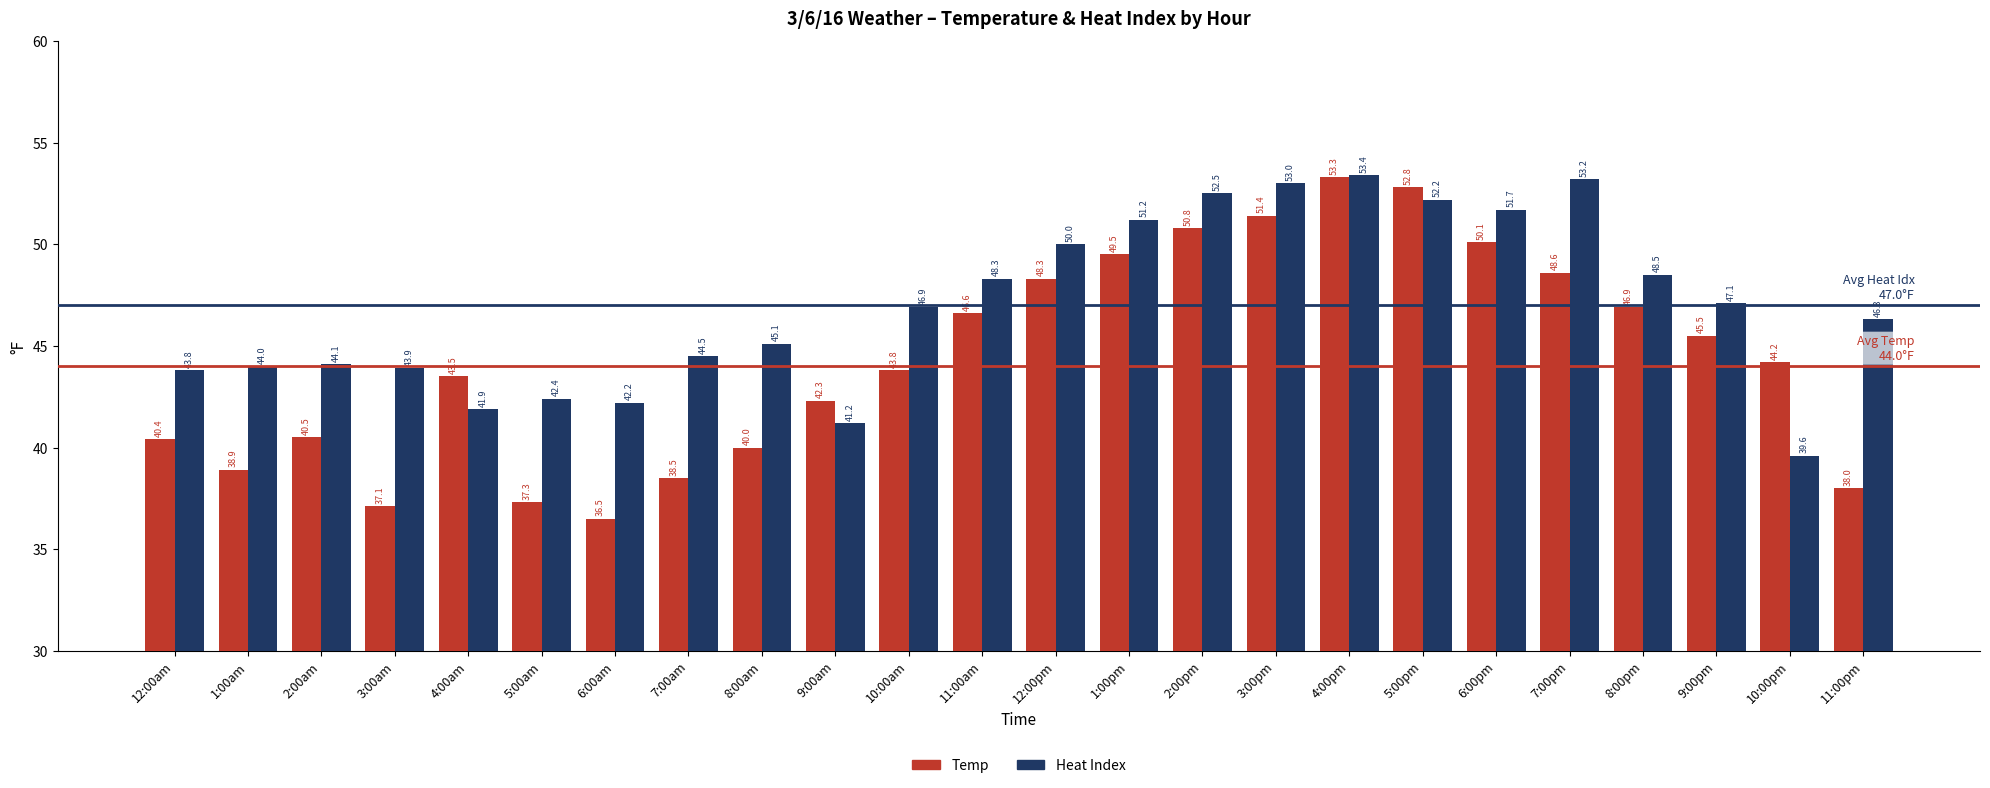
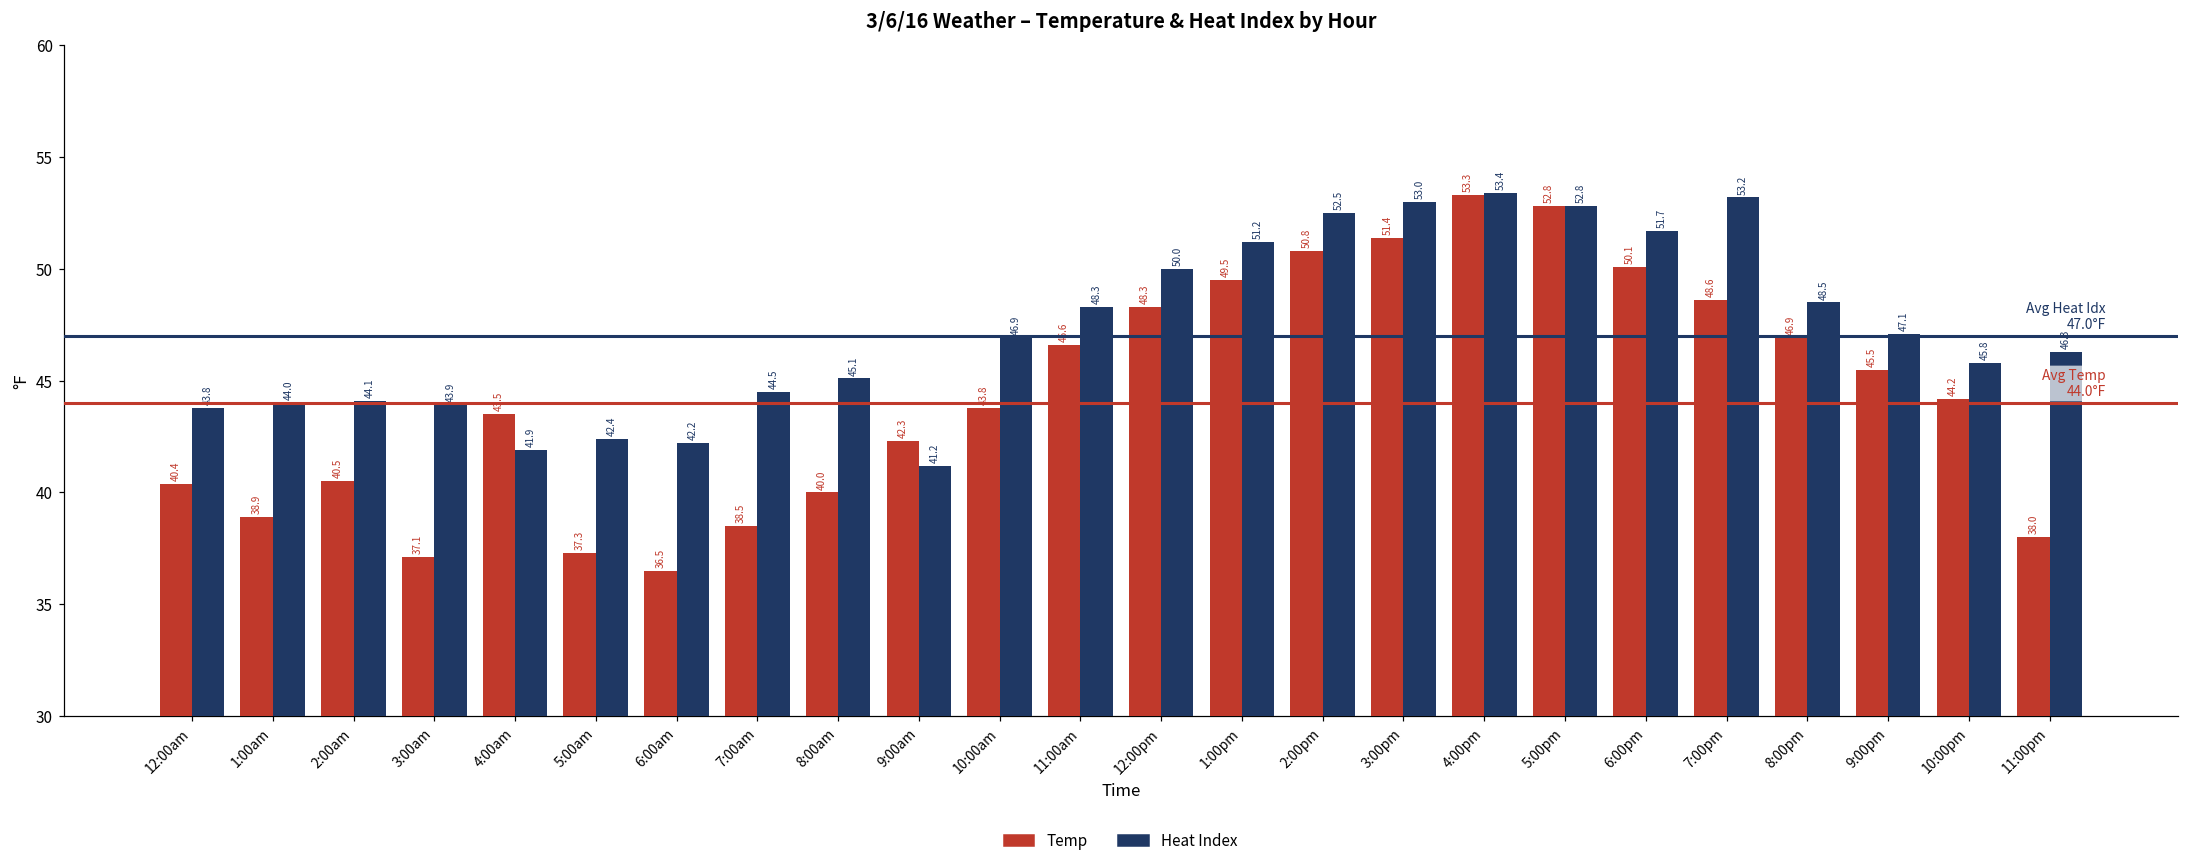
Heat Index, 5:00pm: 52.2 -> 52.8
Heat Index, 10:00pm: 39.6 -> 45.8
